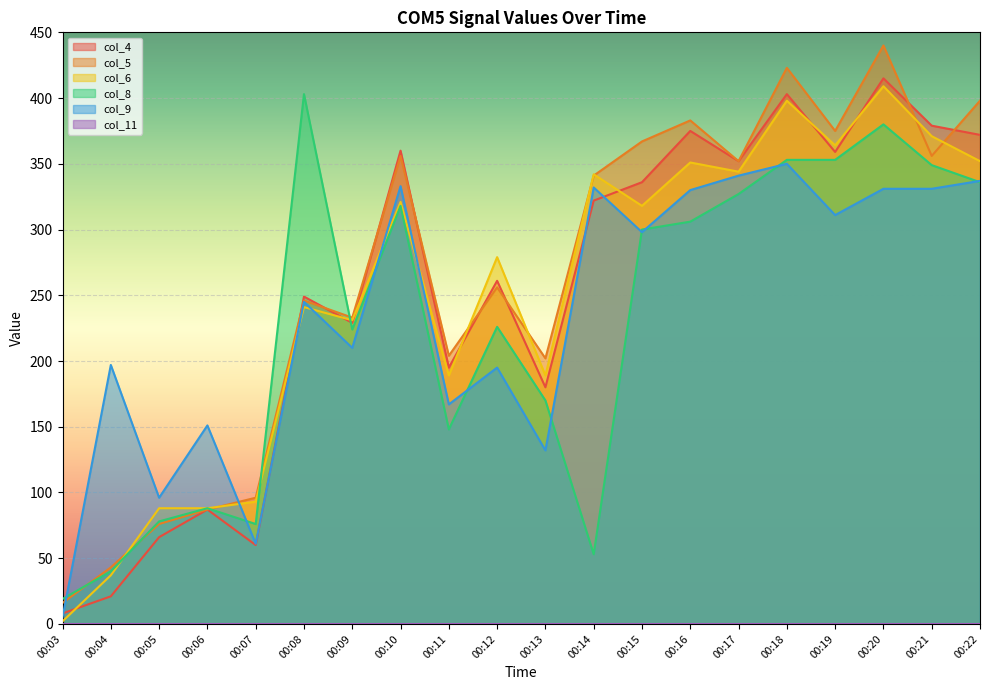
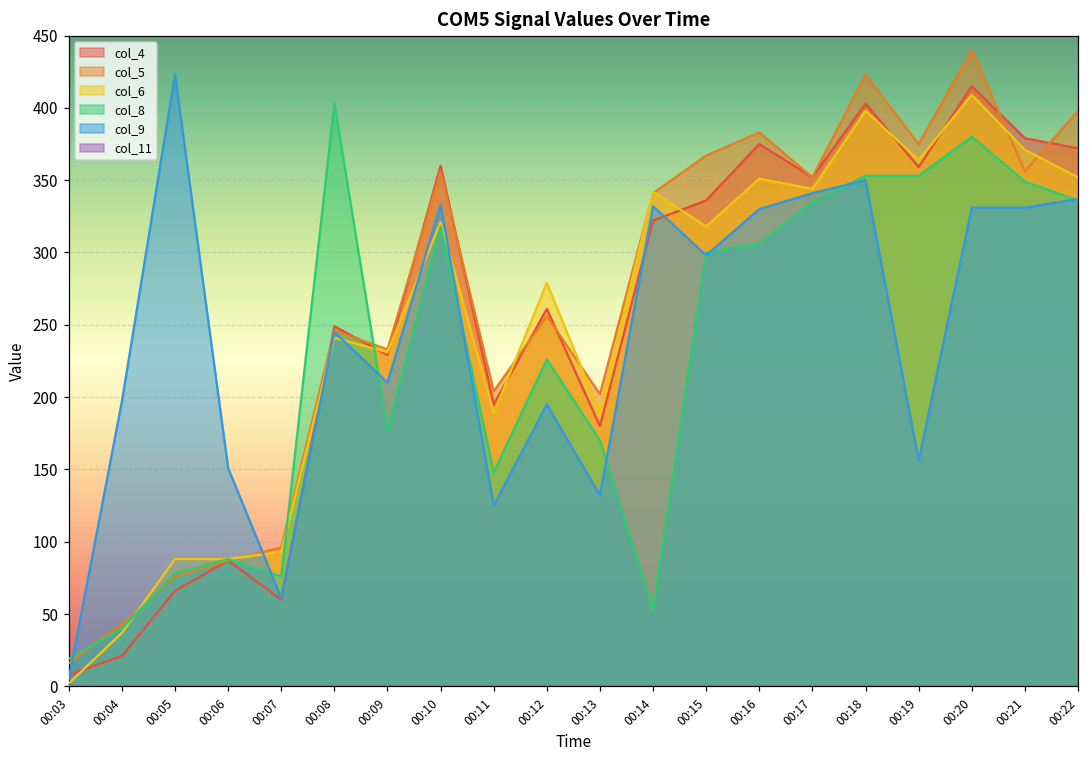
col_9, 00:05: 96 -> 423
col_8, 00:09: 224 -> 177
col_9, 00:11: 167 -> 125
col_8, 00:17: 327 -> 335
col_9, 00:19: 311 -> 156
